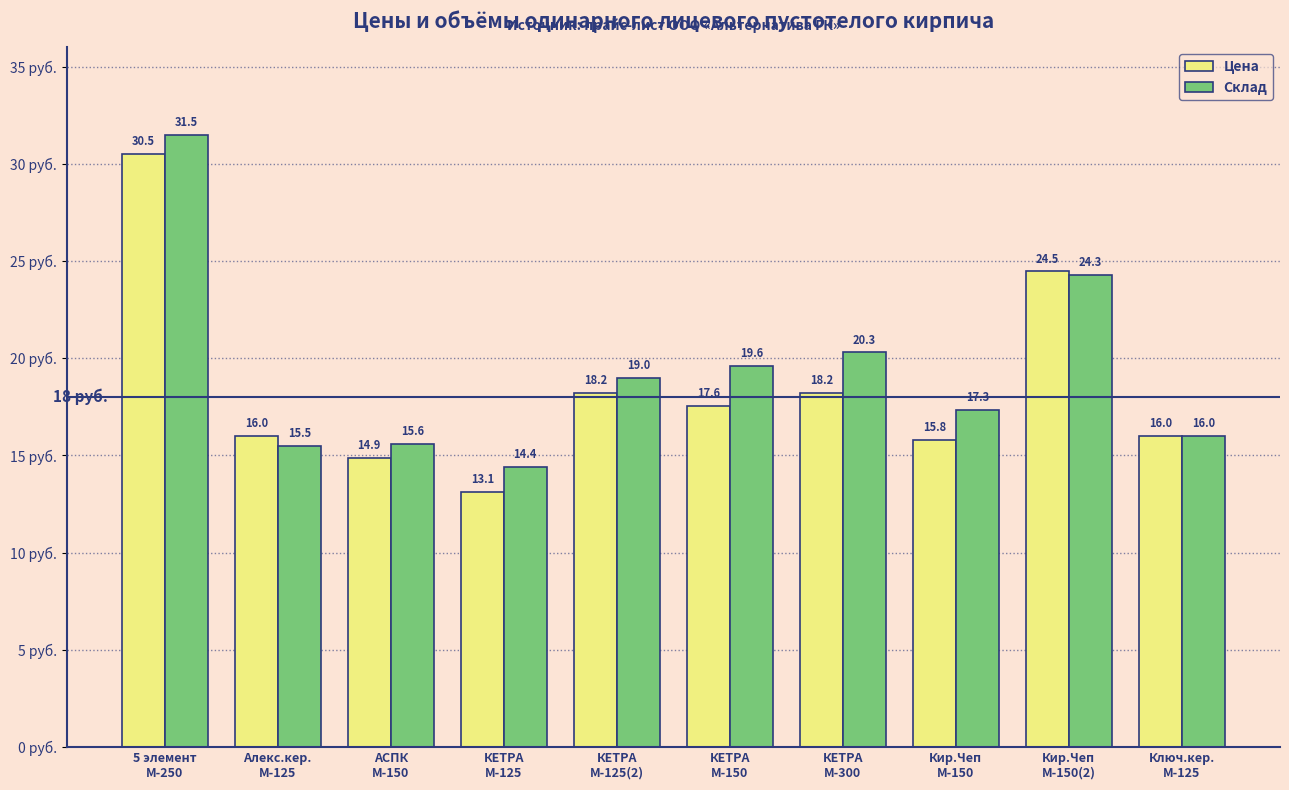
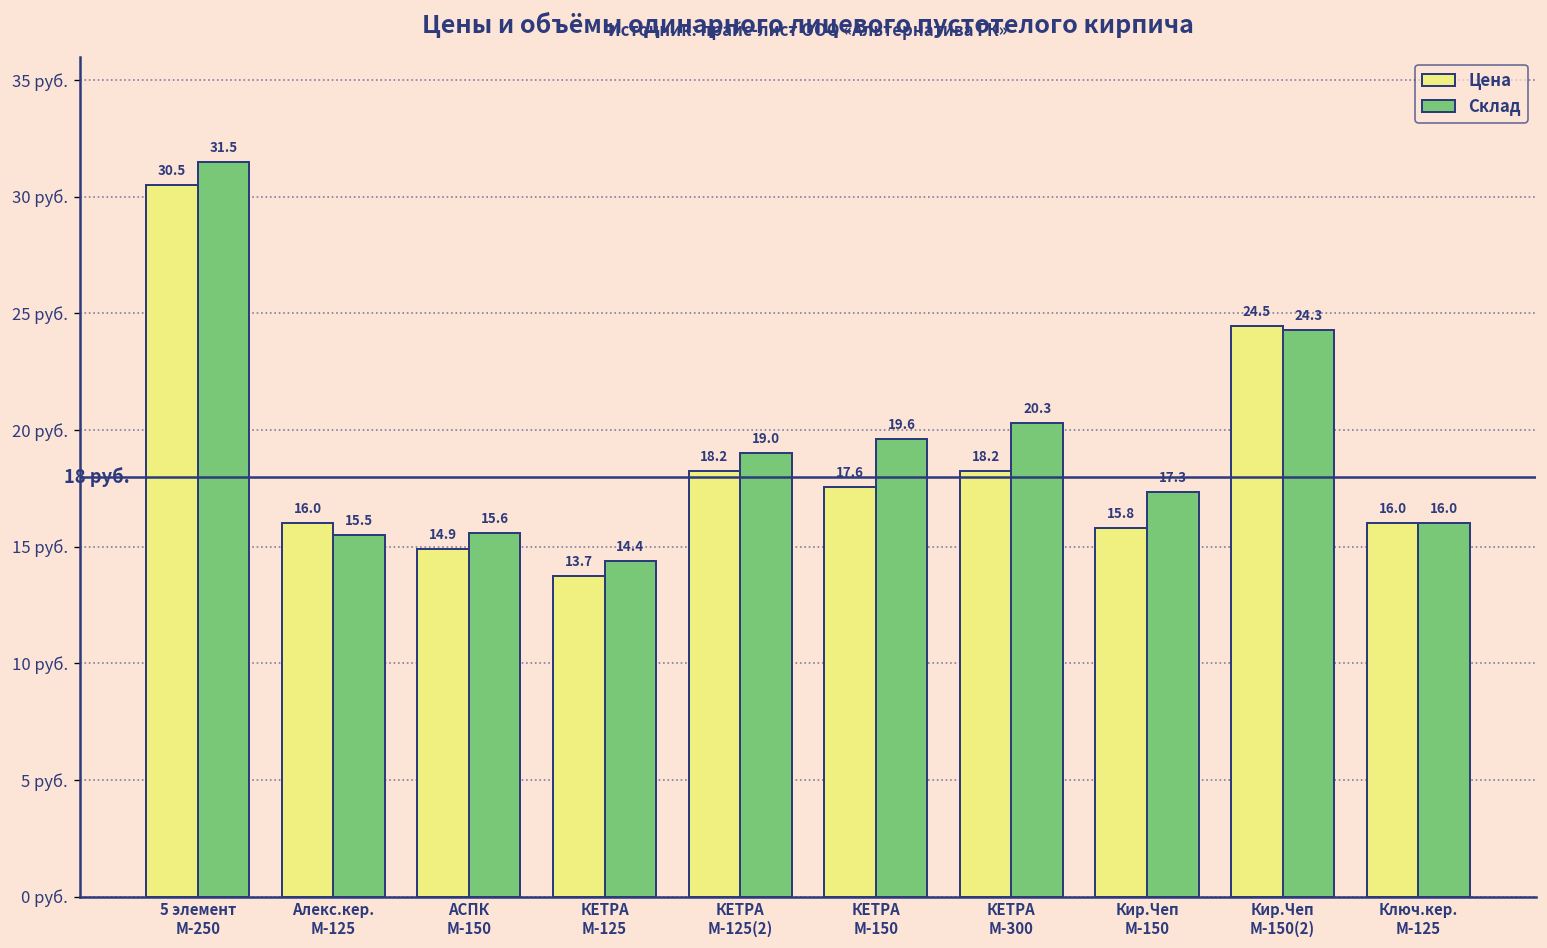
Цена, КЕТРА М-125: 13.1 -> 13.7
